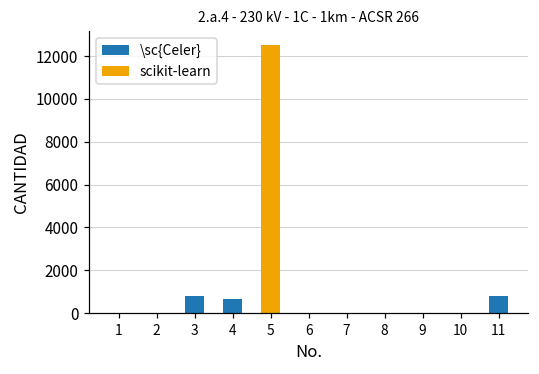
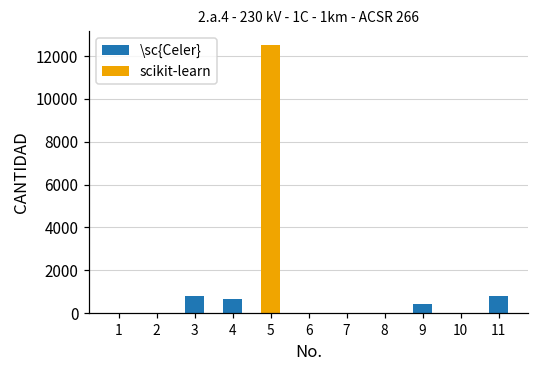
\sc{Celer}, 9: 0 -> 400
